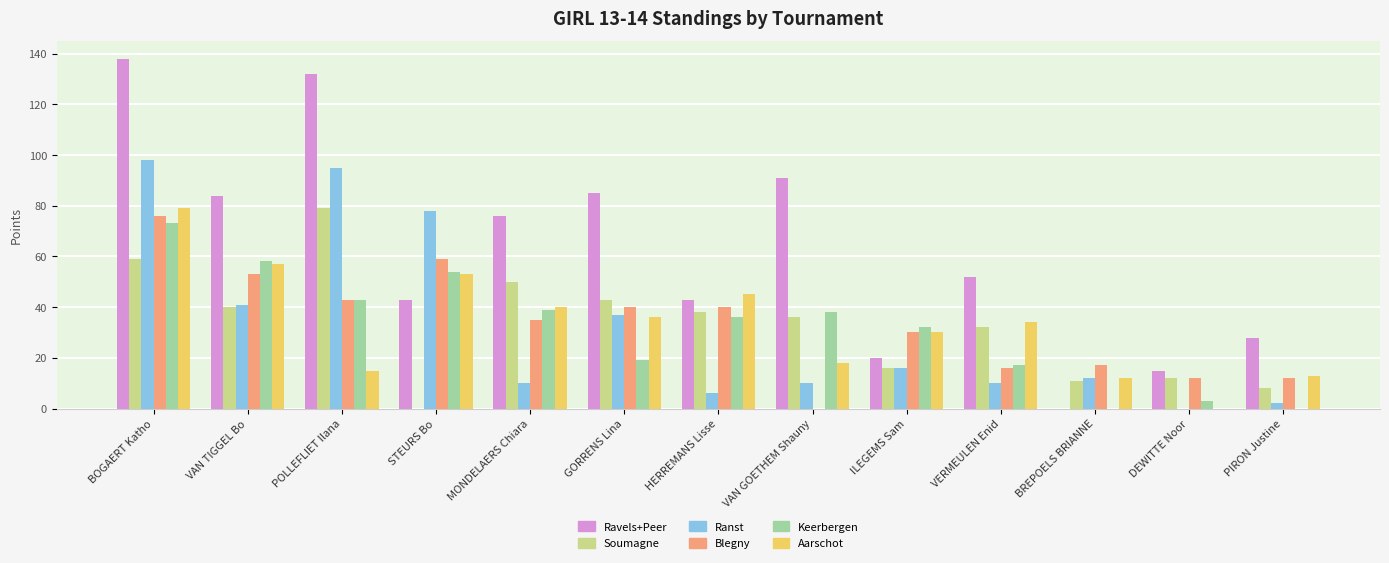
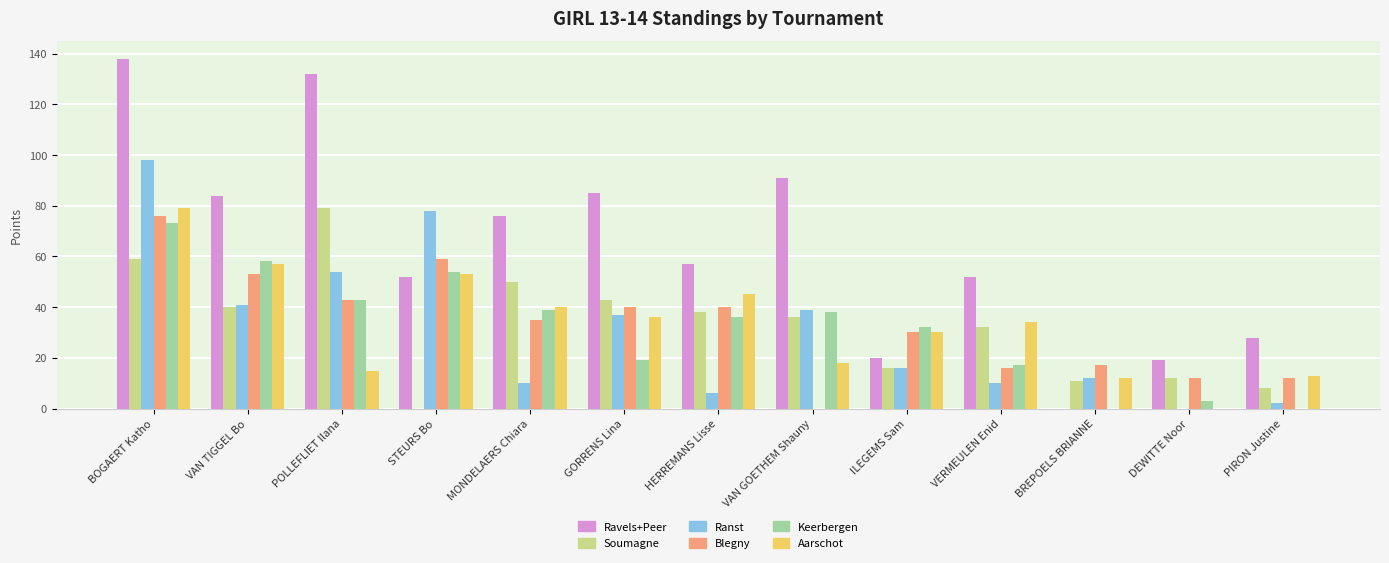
Ranst, POLLEFLIET Ilana: 95 -> 54
Ravels+Peer, STEURS Bo: 43 -> 52
Ravels+Peer, HERREMANS Lisse: 43 -> 57
Ranst, VAN GOETHEM Shauny: 10 -> 39
Ravels+Peer, DEWITTE Noor: 15 -> 19
